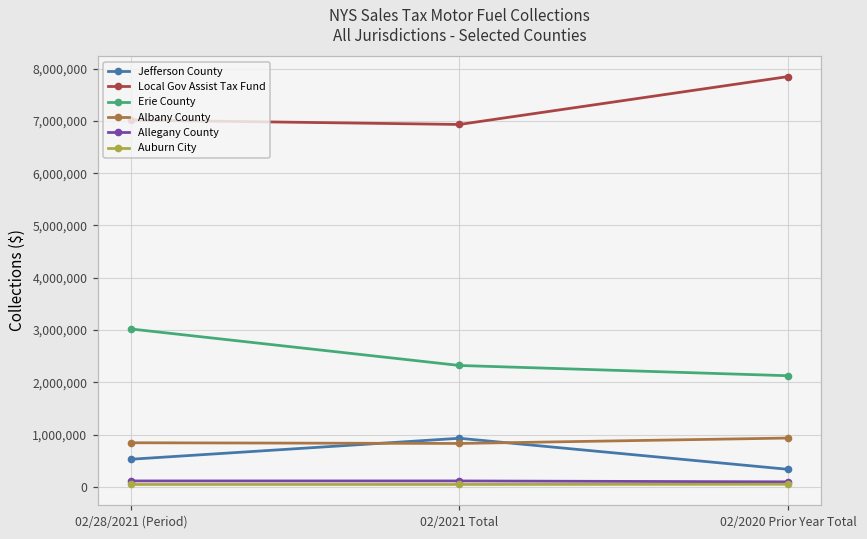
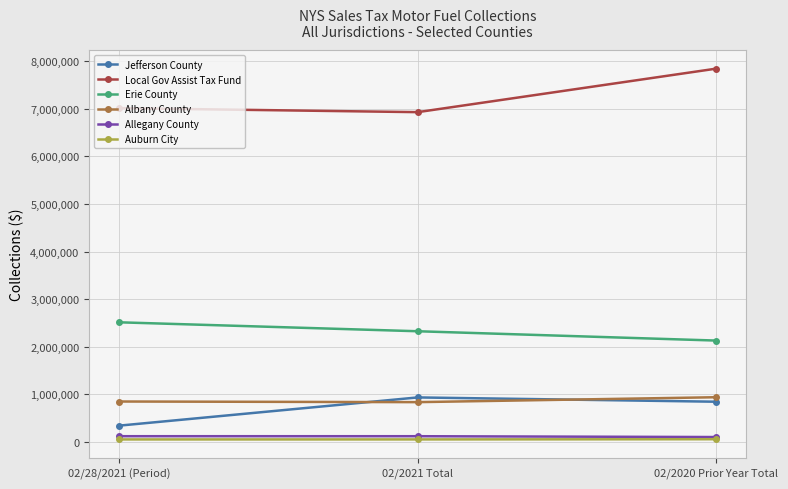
Jefferson County, 02/28/2021 (Period): 500,000 -> 300,000
Erie County, 02/28/2021 (Period): 3,000,000 -> 2,500,000
Jefferson County, 02/2020 Prior Year Total: 300,000 -> 800,000
